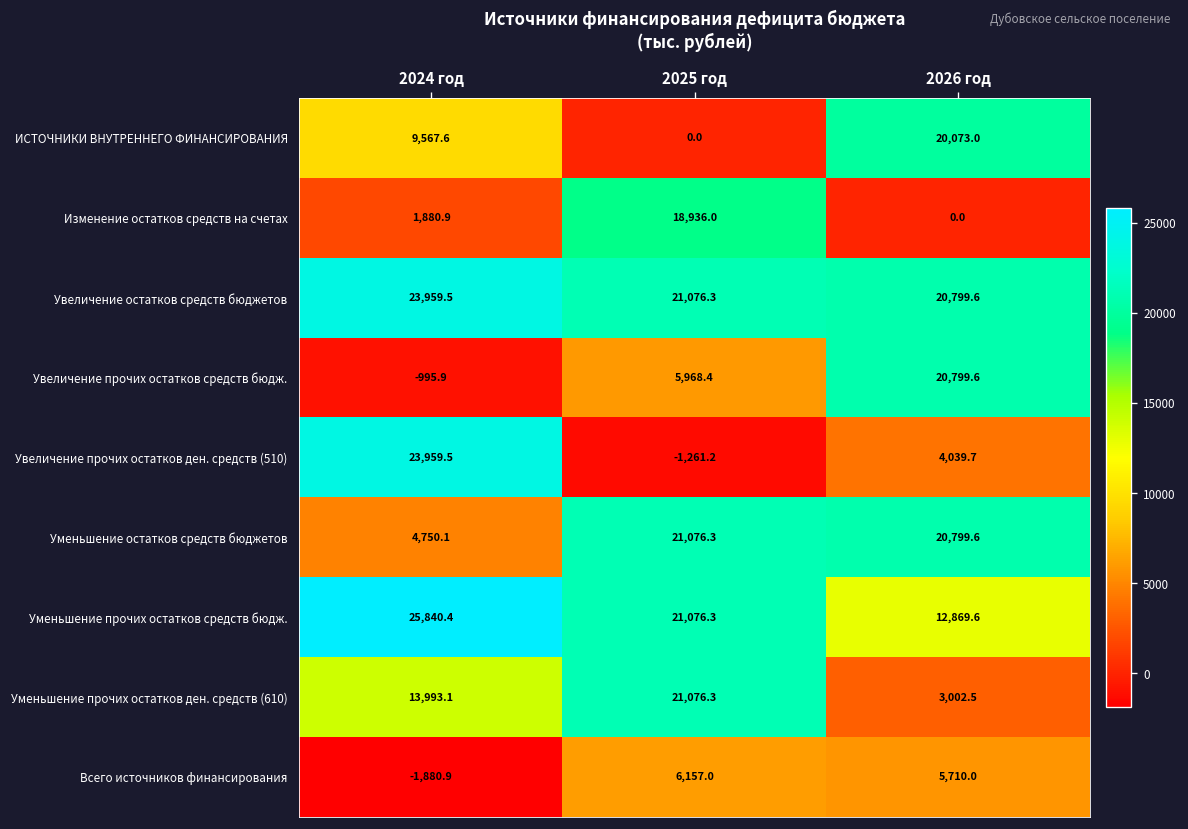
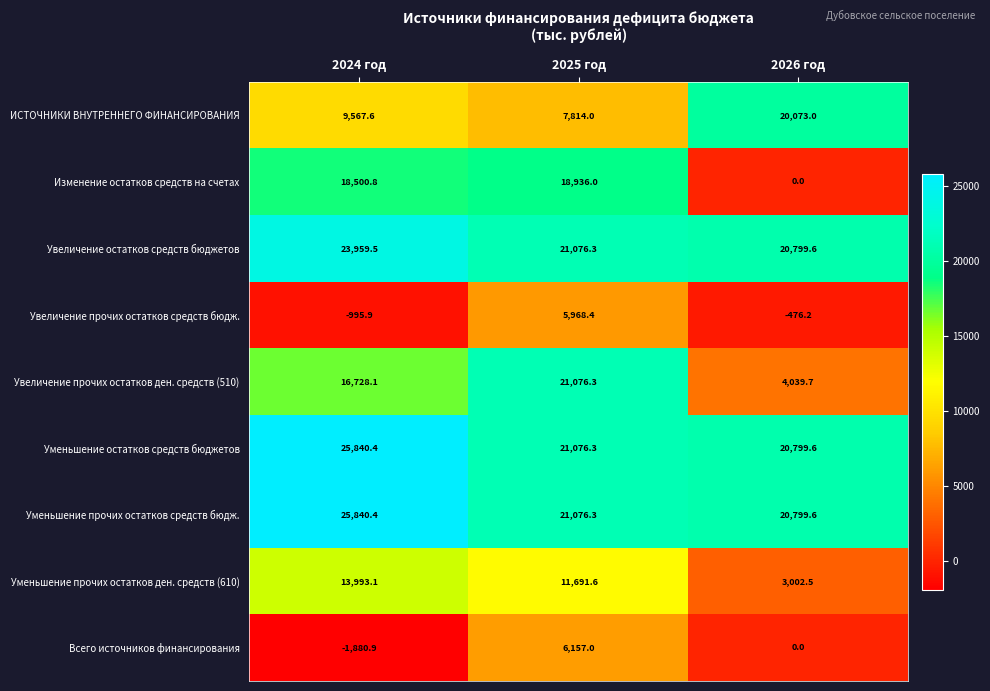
ИСТОЧНИКИ ВНУТРЕННЕГО ФИНАНСИРОВАНИЯ, 2025 год: 0.0 -> 7,814.0
Изменение остатков средств на счетах, 2024 год: 1,880.9 -> 18,500.8
Увеличение прочих остатков средств бюдж., 2026 год: 20,799.6 -> -476.2
Увеличение прочих остатков ден. средств (510), 2024 год: 23,959.5 -> 16,728.1
Увеличение прочих остатков ден. средств (510), 2025 год: -1,261.2 -> 21,076.3
Уменьшение остатков средств бюджетов, 2024 год: 4,750.1 -> 25,840.4
Уменьшение прочих остатков средств бюдж., 2026 год: 12,869.6 -> 20,799.6
Уменьшение прочих остатков ден. средств (610), 2025 год: 21,076.3 -> 11,691.6
Всего источников финансирования, 2026 год: 5,710.0 -> 0.0
